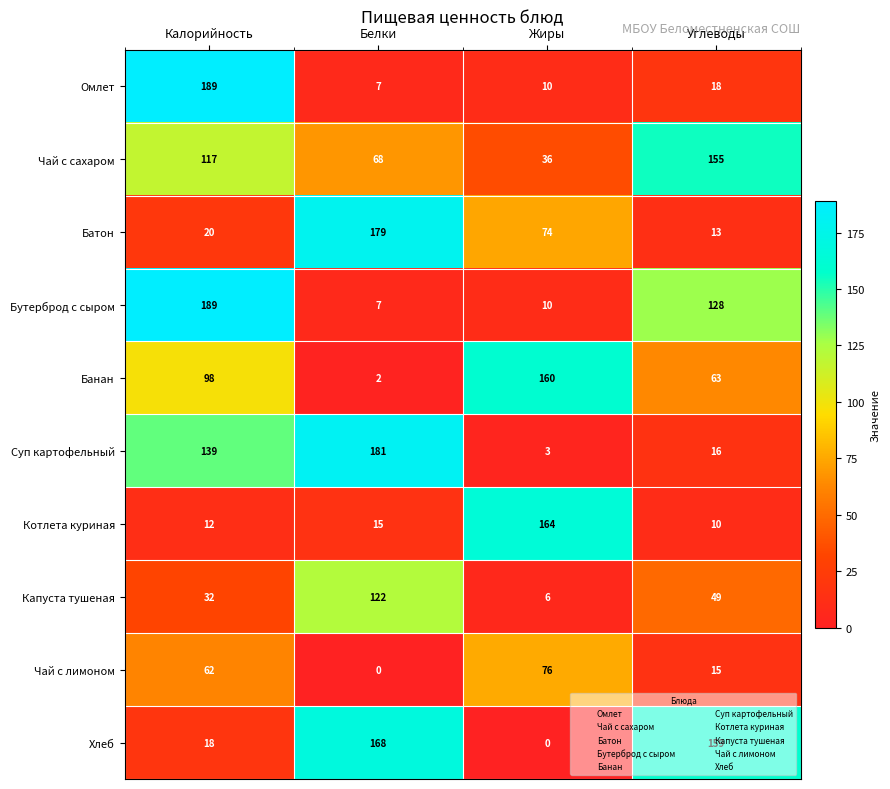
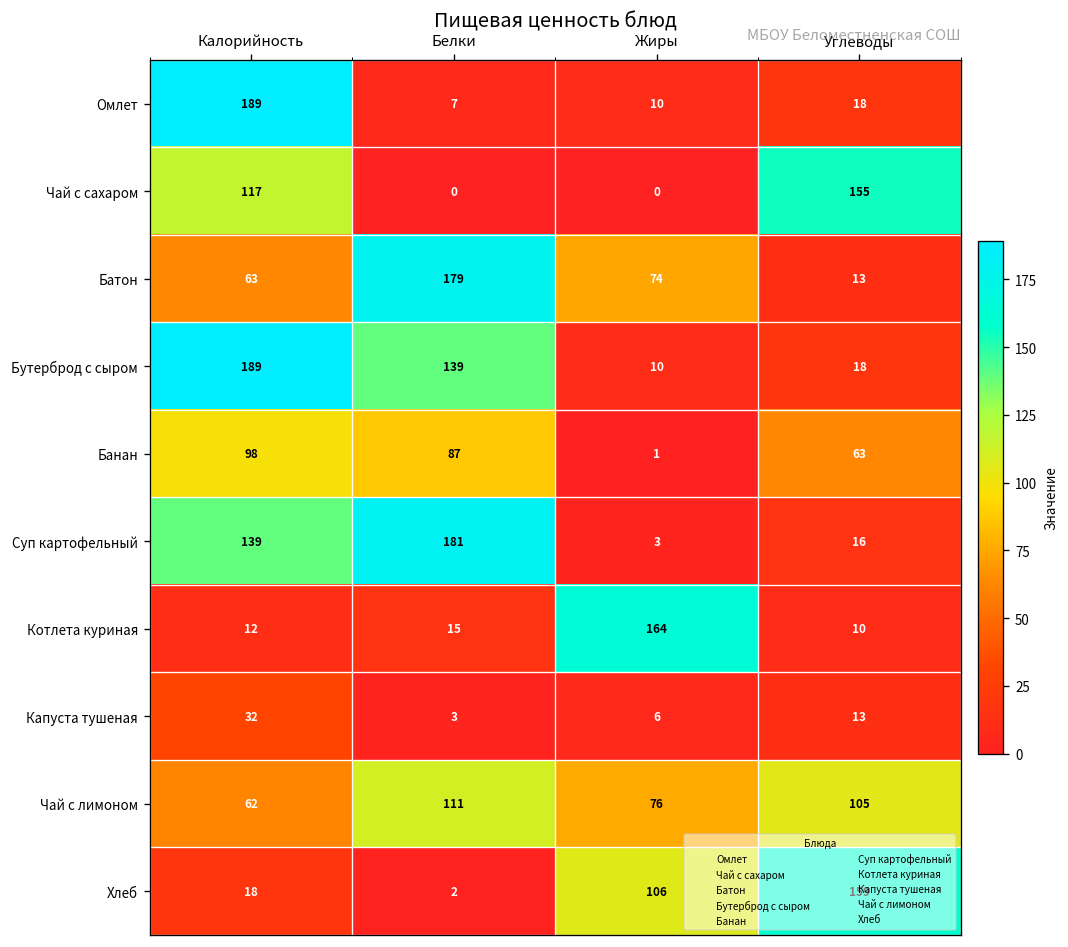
Чай с сахаром, Белки: 68 -> 0
Чай с сахаром, Жиры: 36 -> 0
Батон, Калорийность: 20 -> 63
Бутерброд с сыром, Белки: 7 -> 139
Бутерброд с сыром, Углеводы: 128 -> 18
Банан, Белки: 2 -> 87
Банан, Жиры: 160 -> 1
Капуста тушеная, Белки: 122 -> 3
Капуста тушеная, Углеводы: 49 -> 13
Чай с лимоном, Белки: 0 -> 111
Чай с лимоном, Углеводы: 15 -> 105
Хлеб, Белки: 168 -> 2
Хлеб, Жиры: 0 -> 106
